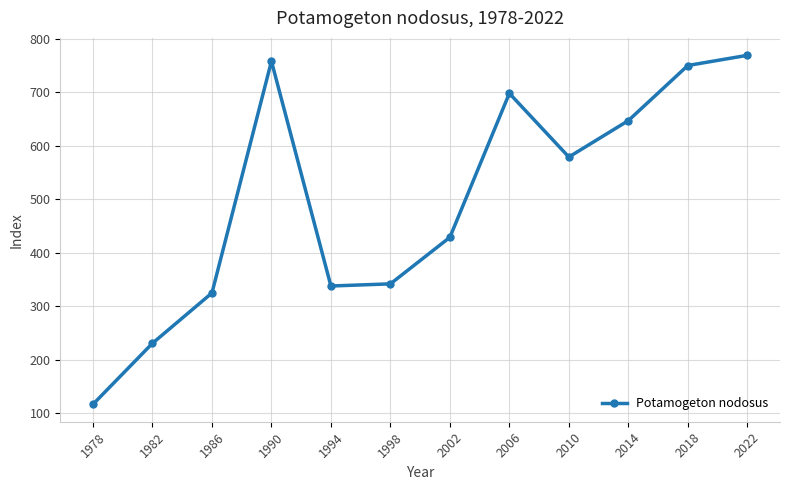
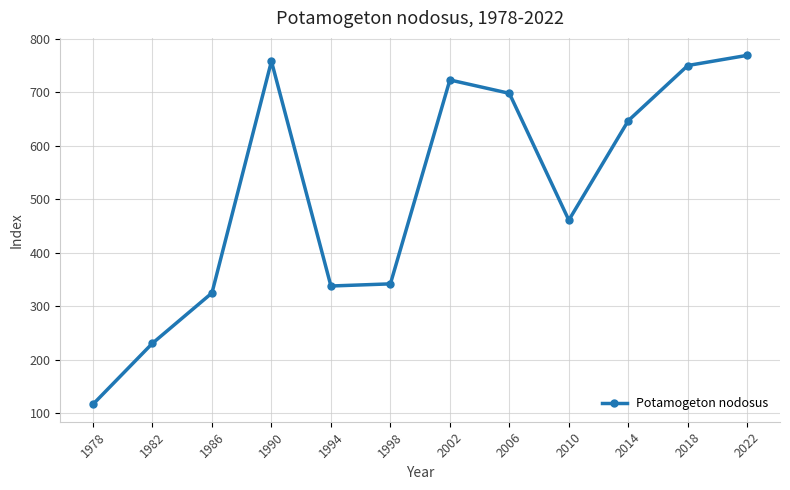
2002: 430 -> 720
2010: 580 -> 460
